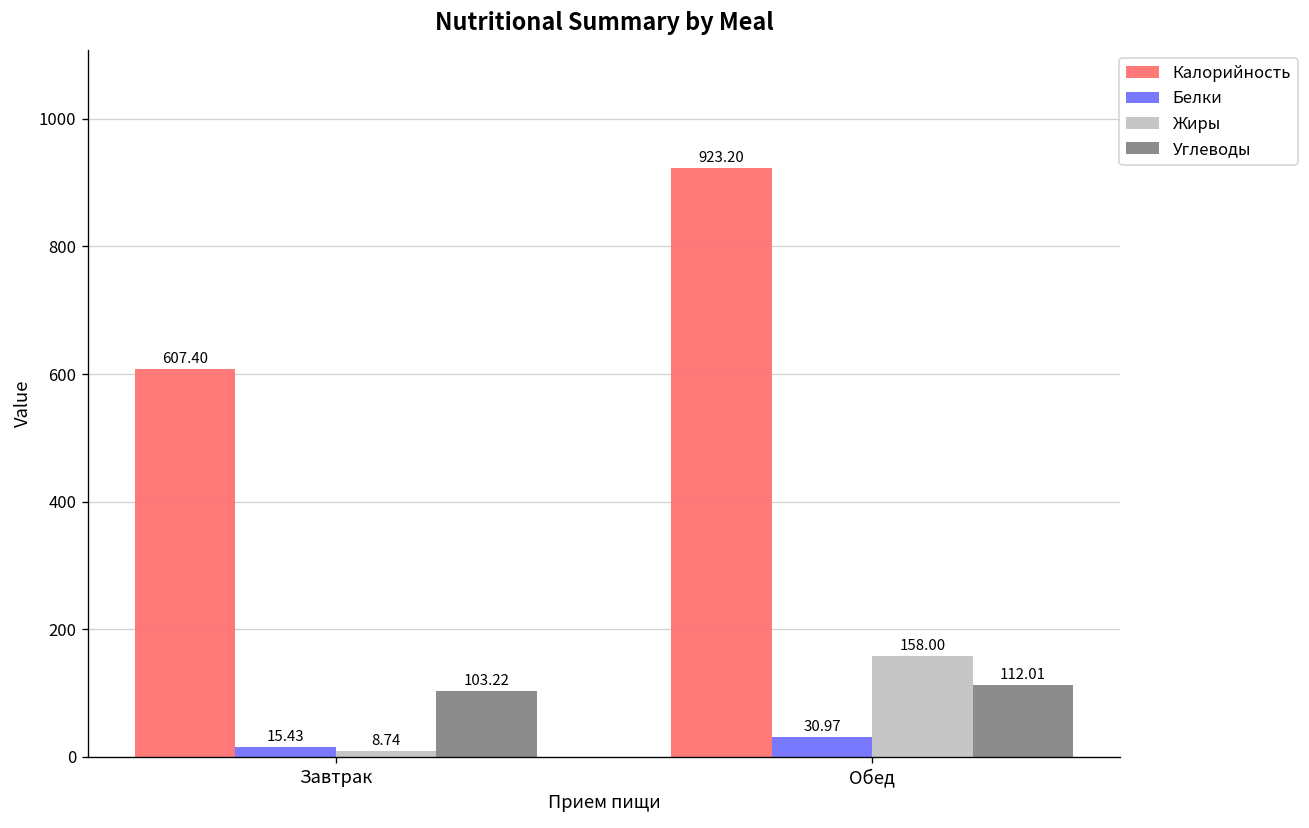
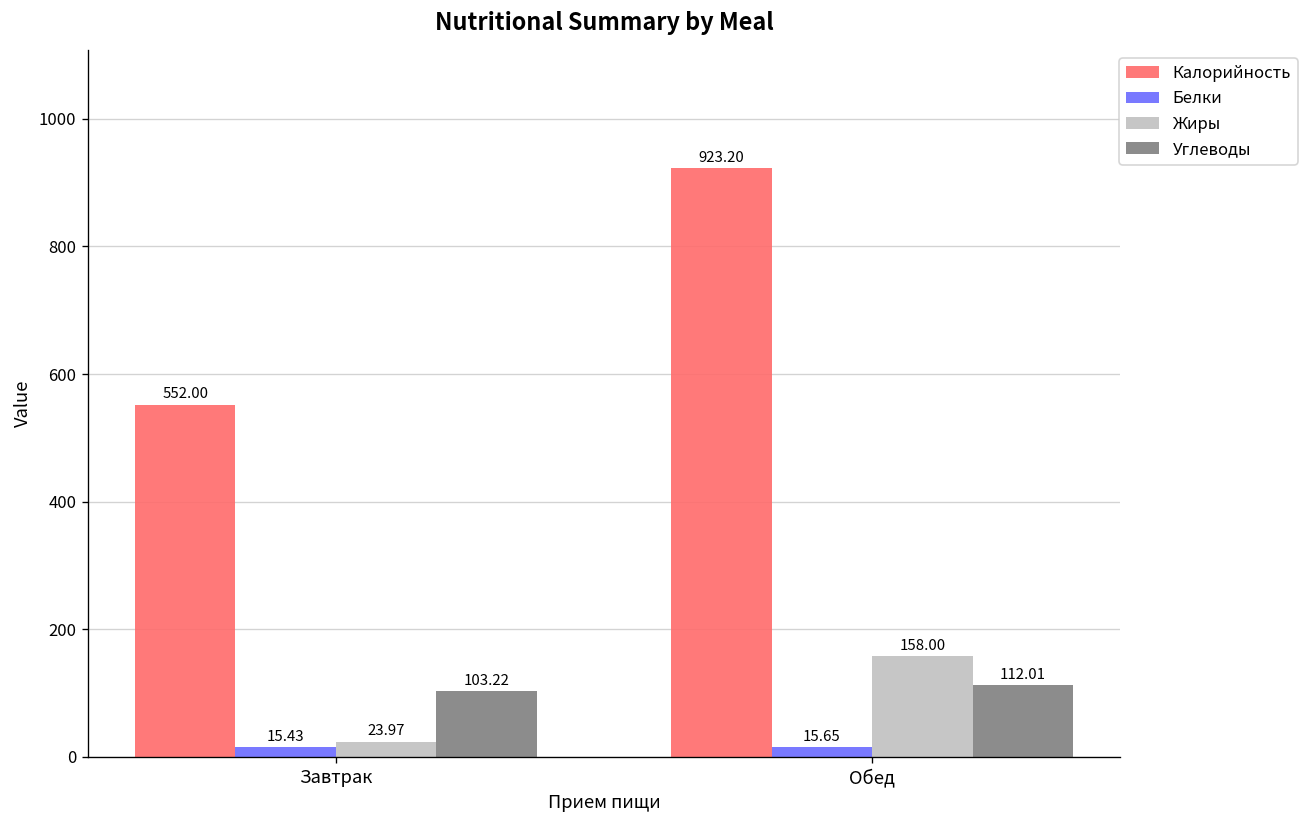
Калорийность, Завтрак: 607.40 -> 552.00
Жиры, Завтрак: 8.74 -> 23.97
Белки, Обед: 30.97 -> 15.65
